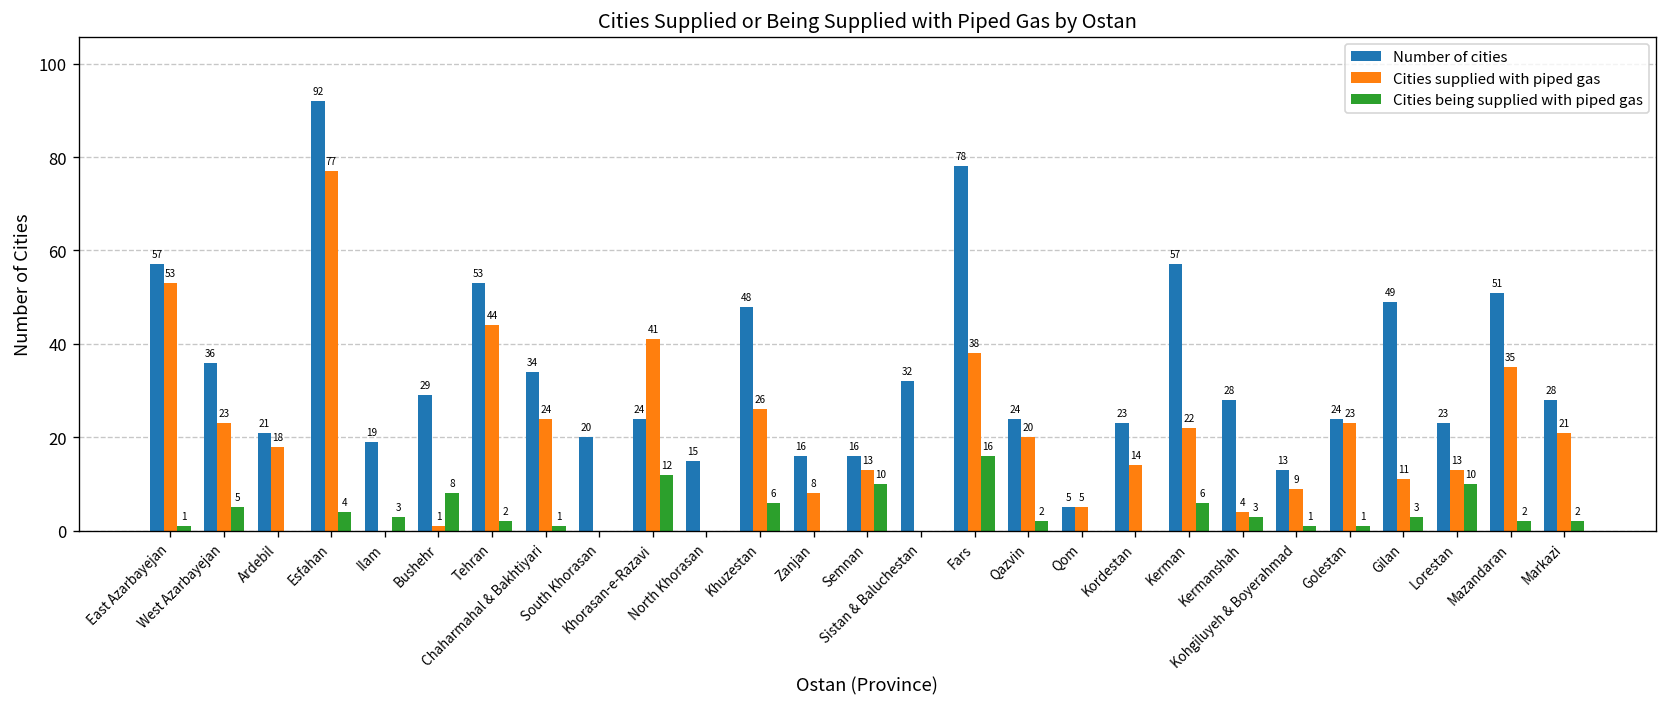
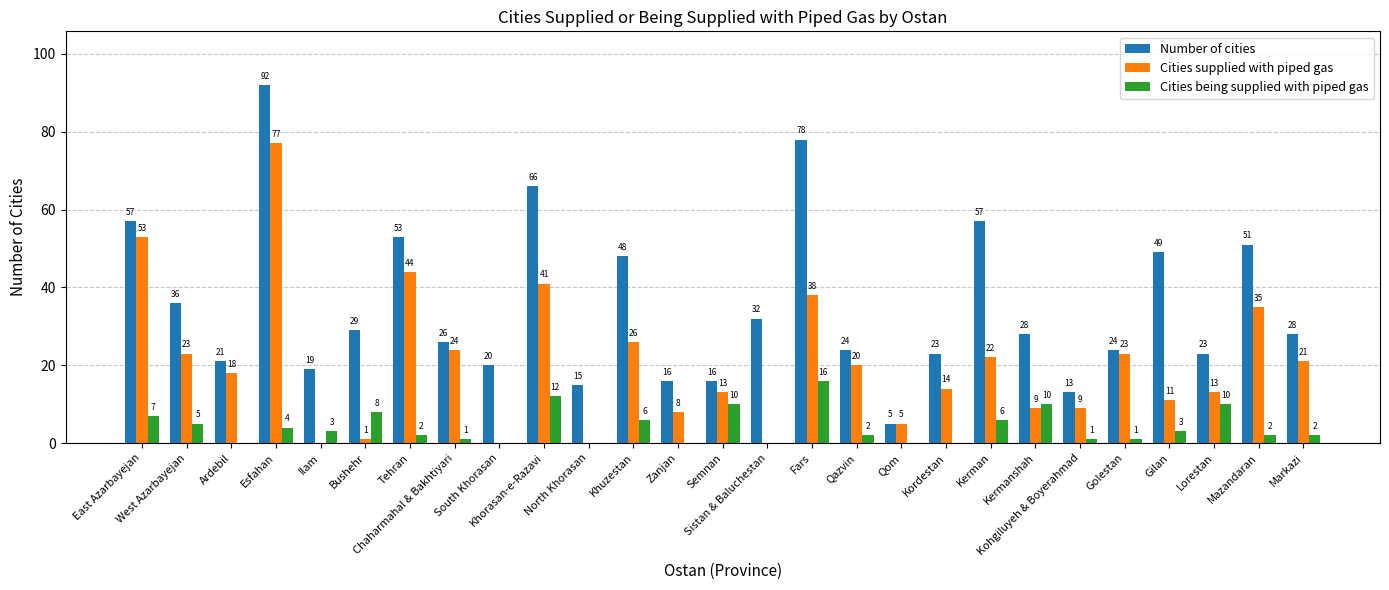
Cities being supplied with piped gas, East Azarbayejan: 1 -> 7
Number of cities, Chaharmahal & Bakhtiyari: 34 -> 26
Number of cities, Khorasan-e-Razavi: 24 -> 66
Cities supplied with piped gas, Kermanshah: 4 -> 9
Cities being supplied with piped gas, Kermanshah: 3 -> 10
